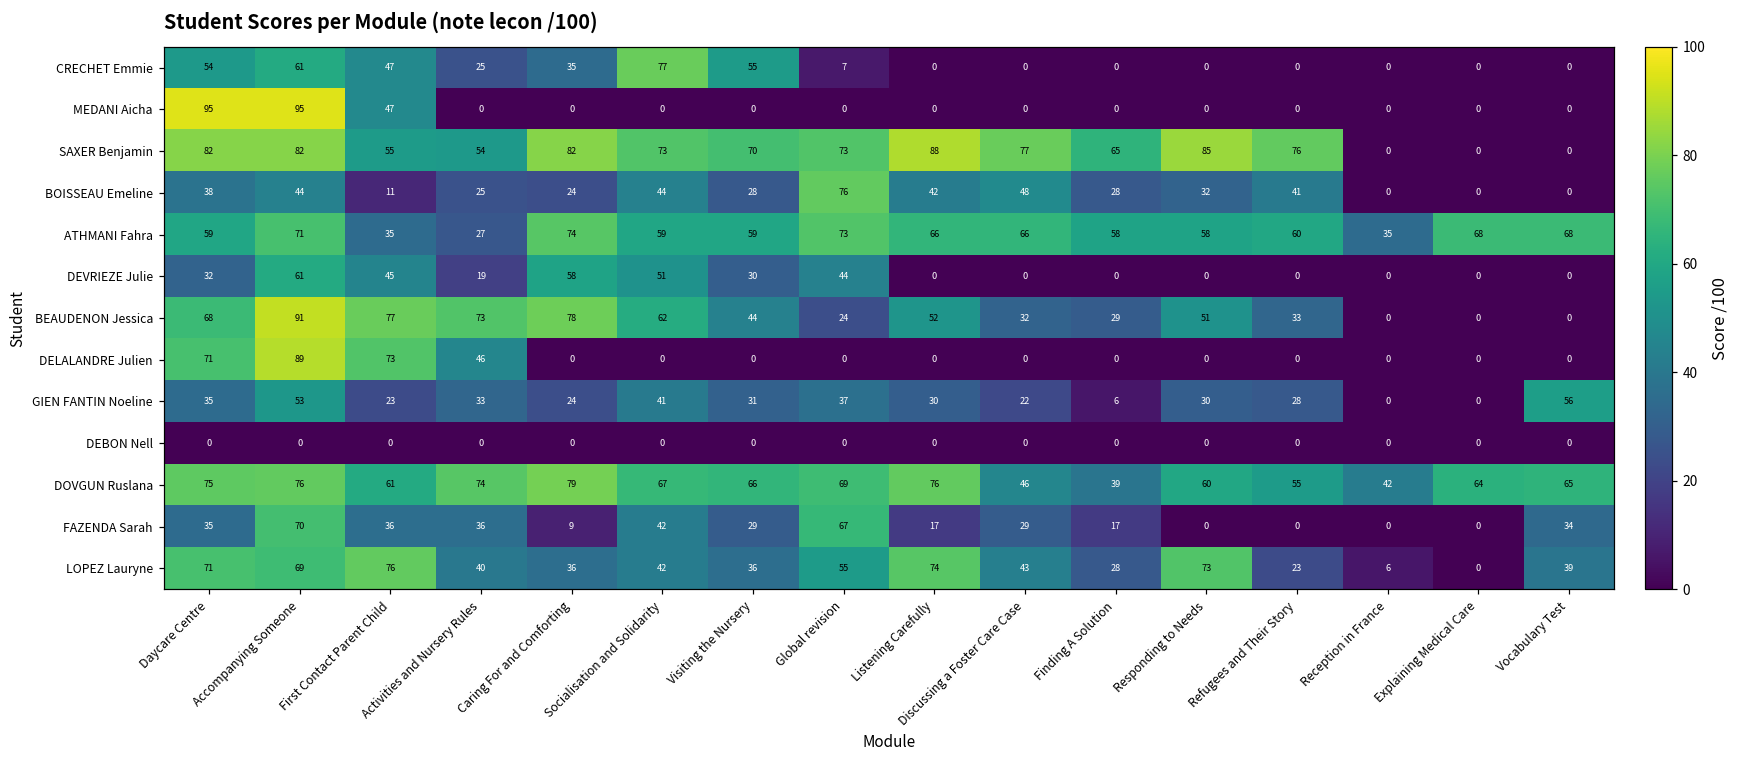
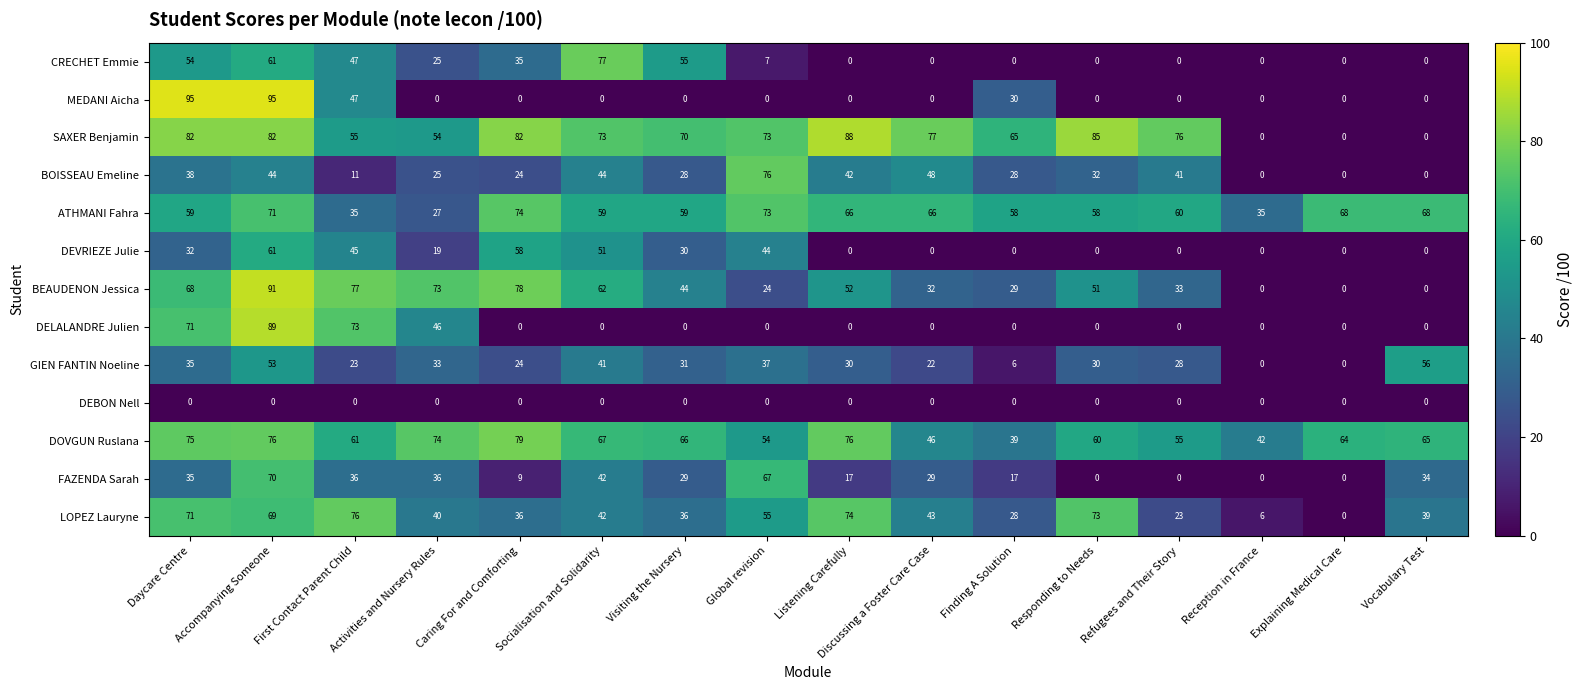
MEDANI Aicha, Finding A Solution: 0 -> 30
DOVGUN Ruslana, Global revision: 69 -> 54
